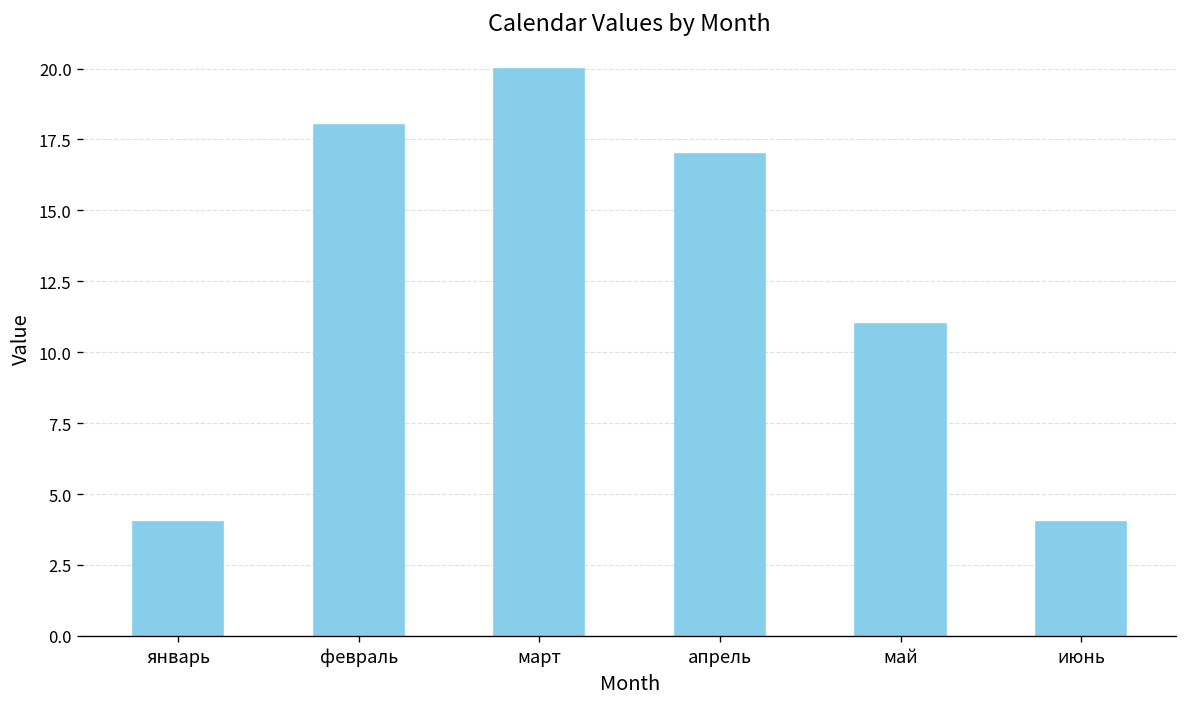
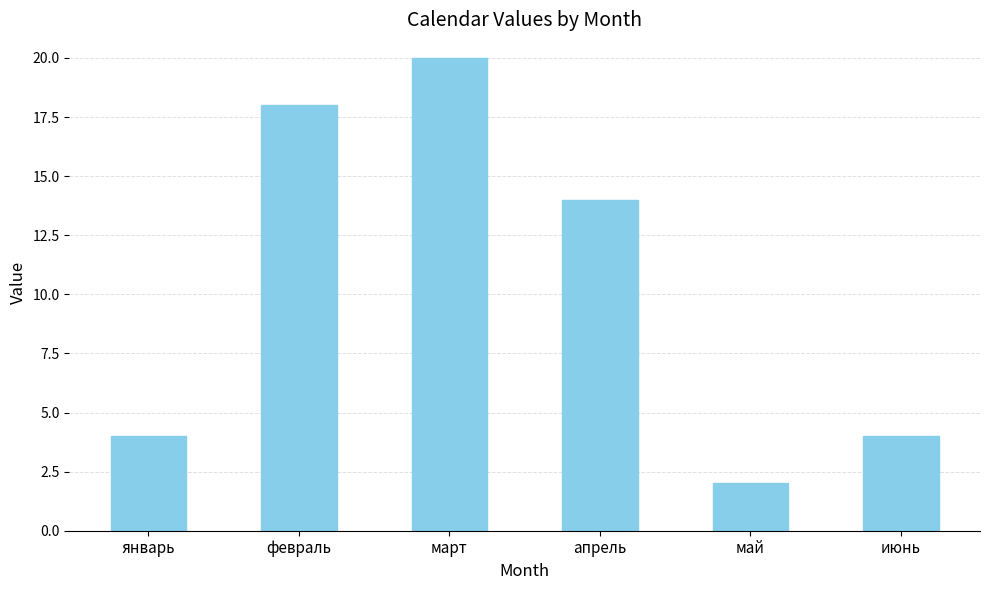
апрель: 17 -> 14
май: 11 -> 2
